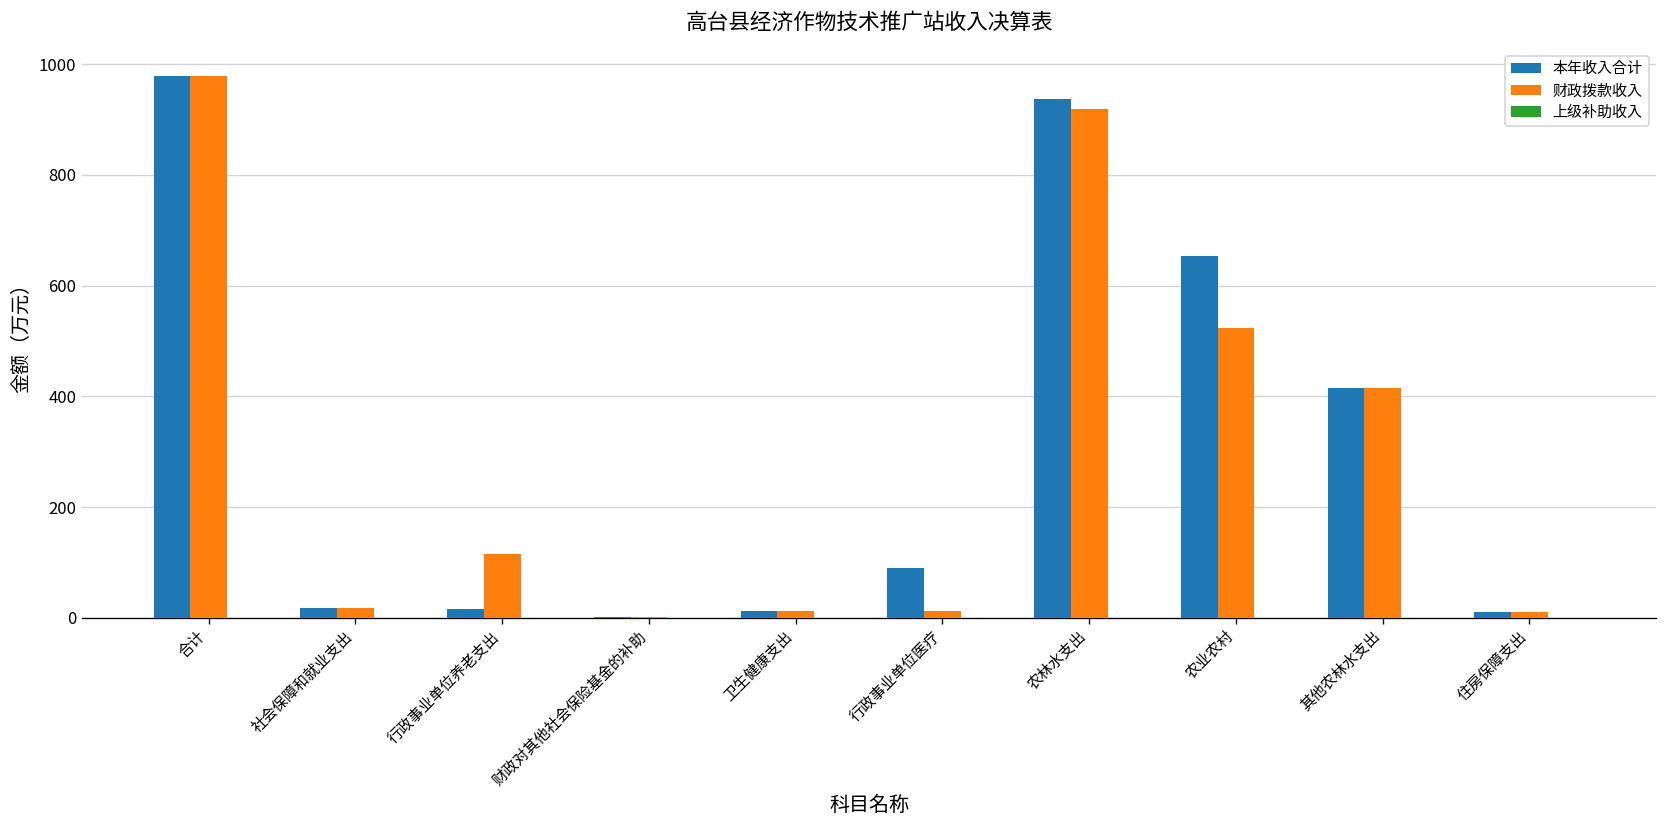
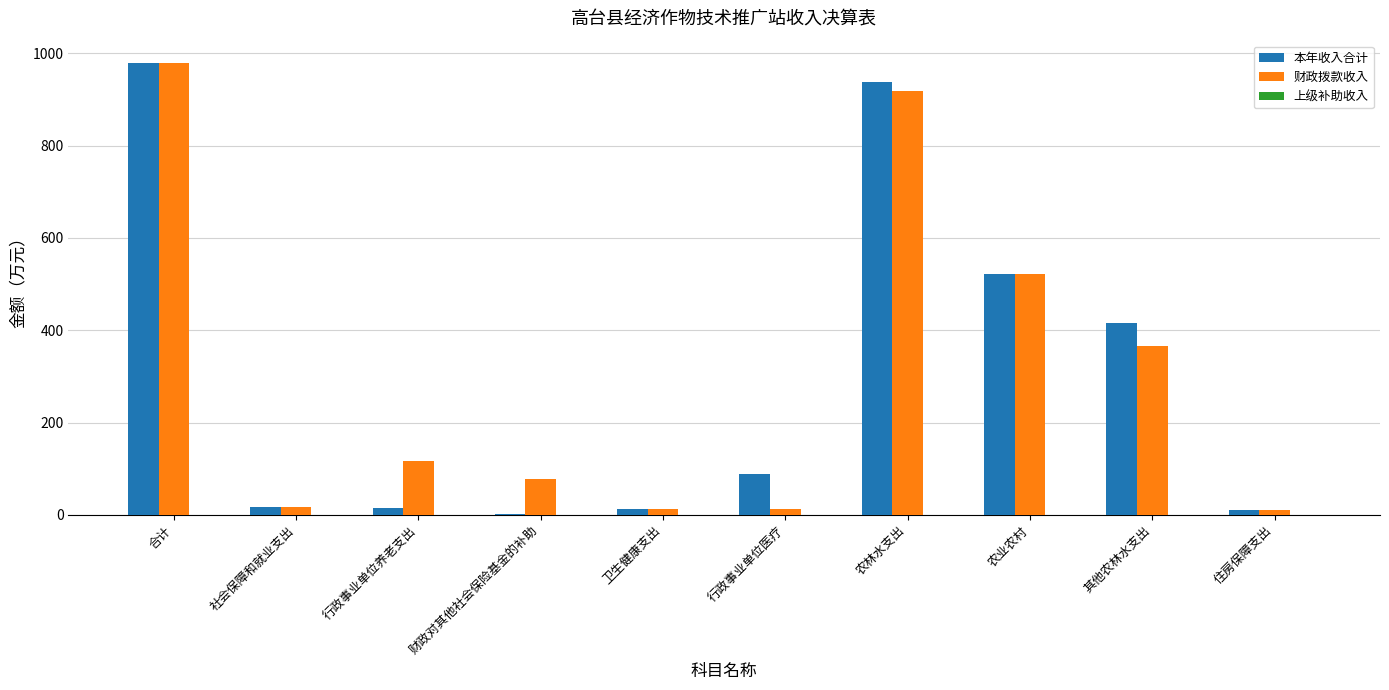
财政拨款收入, 财政对其他社会保险基金的补助: 0 -> 80
本年收入合计, 农业农村: 650 -> 520
财政拨款收入, 其他农林水支出: 410 -> 370
